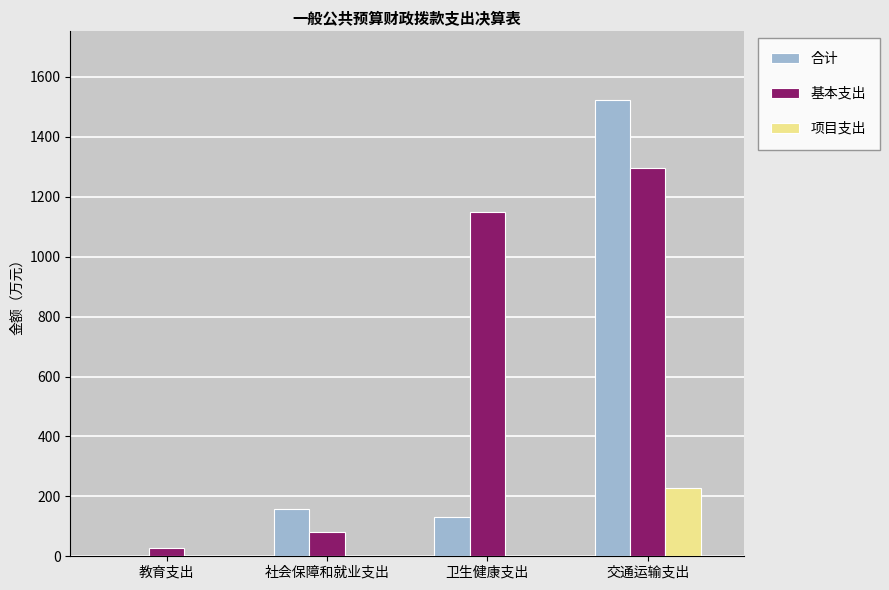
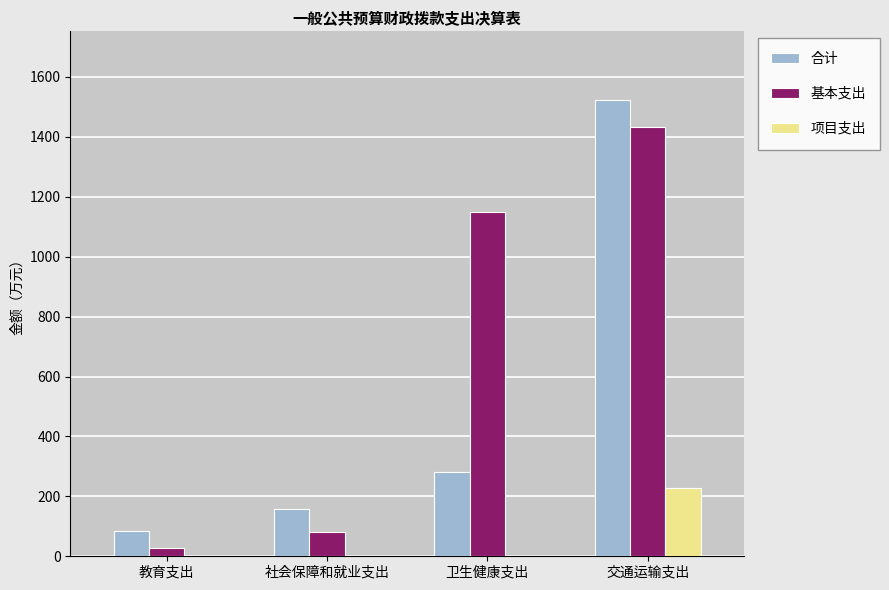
合计, 教育支出: 0 -> 80
合计, 卫生健康支出: 130 -> 280
基本支出, 交通运输支出: 1300 -> 1430
